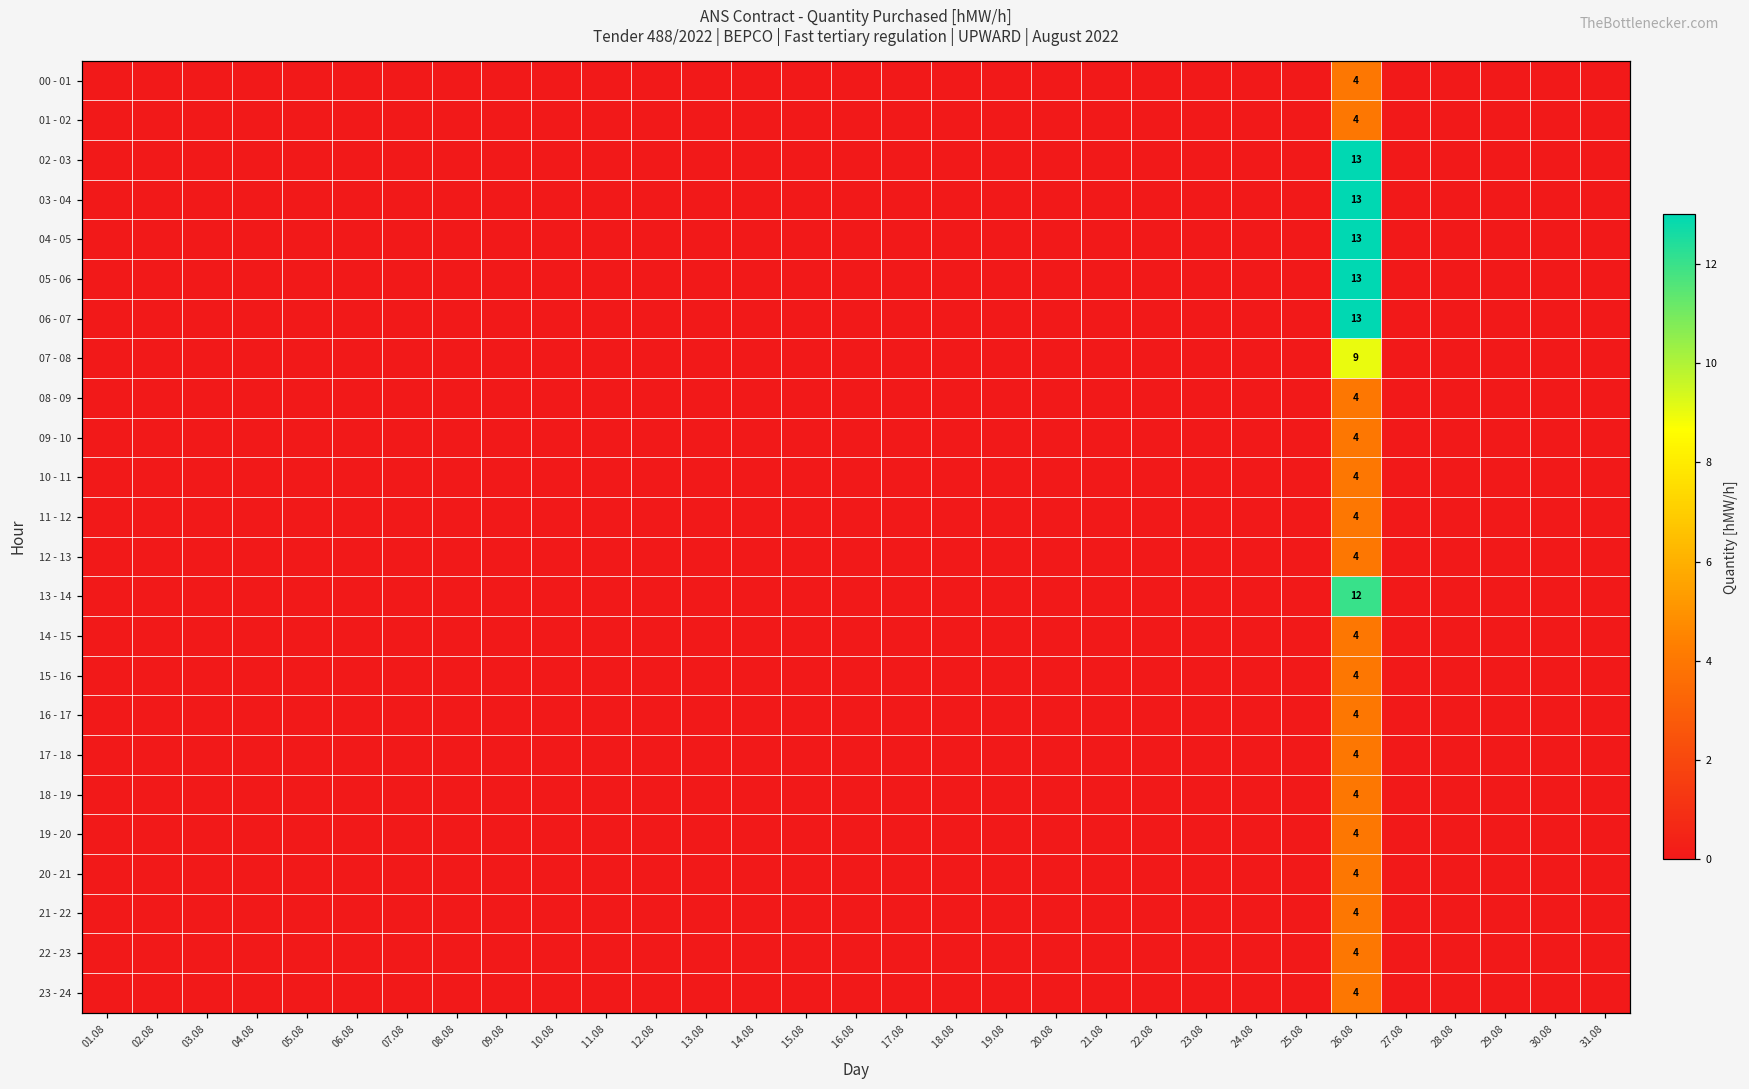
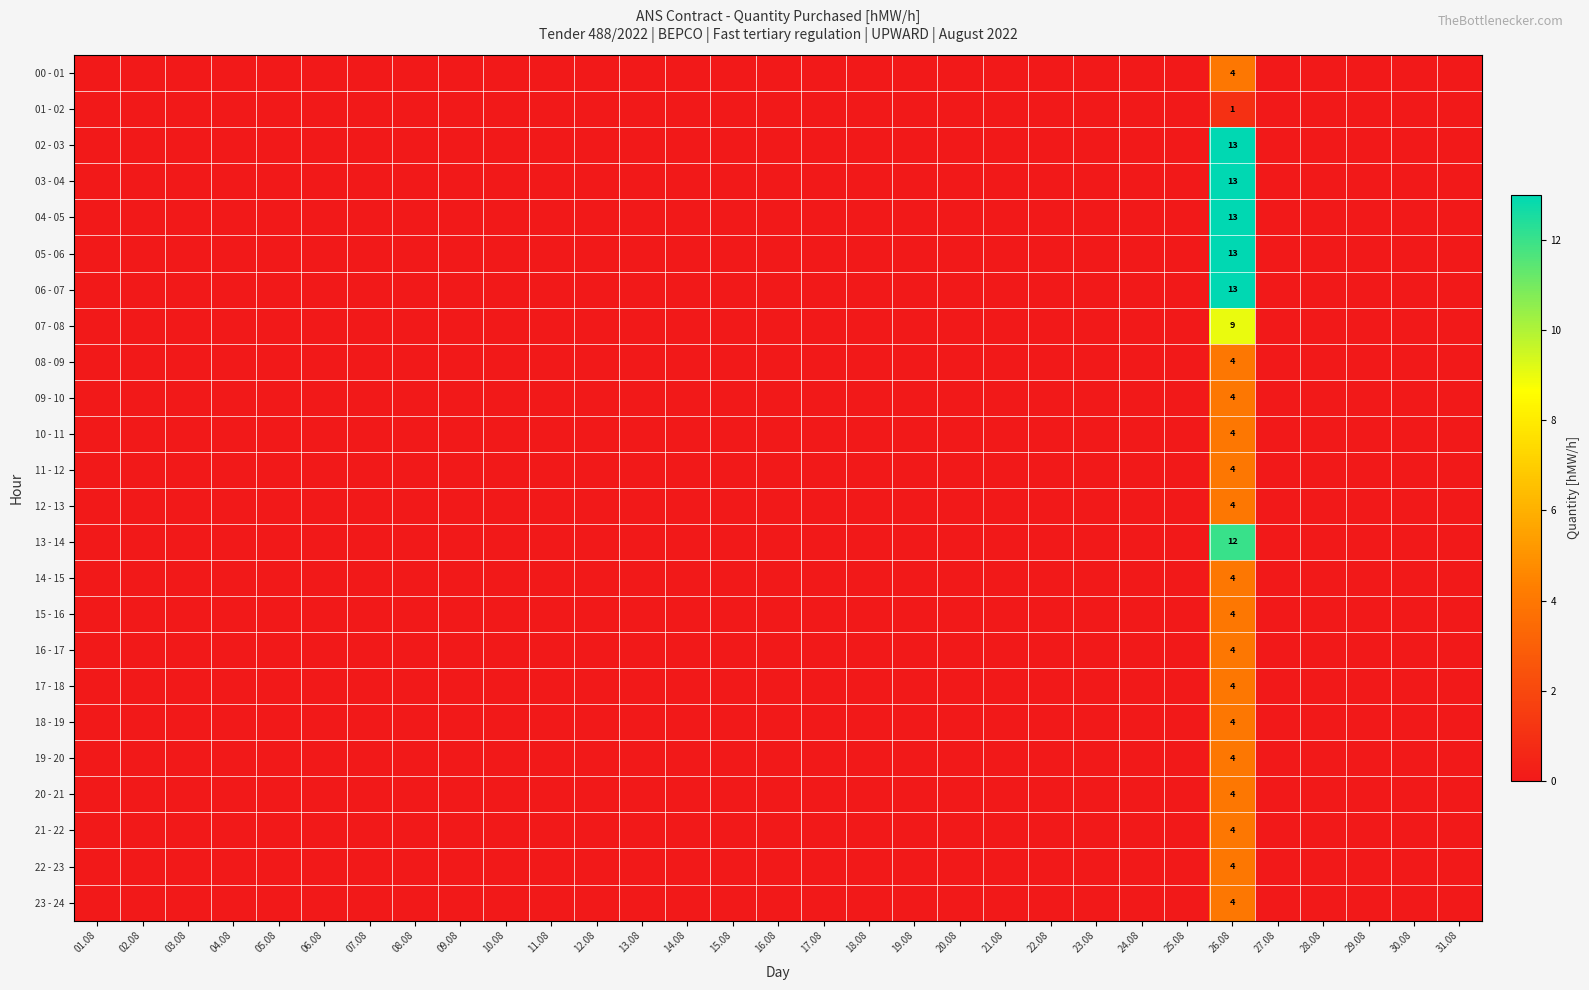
01 - 02, 26.08: 4 -> 1
